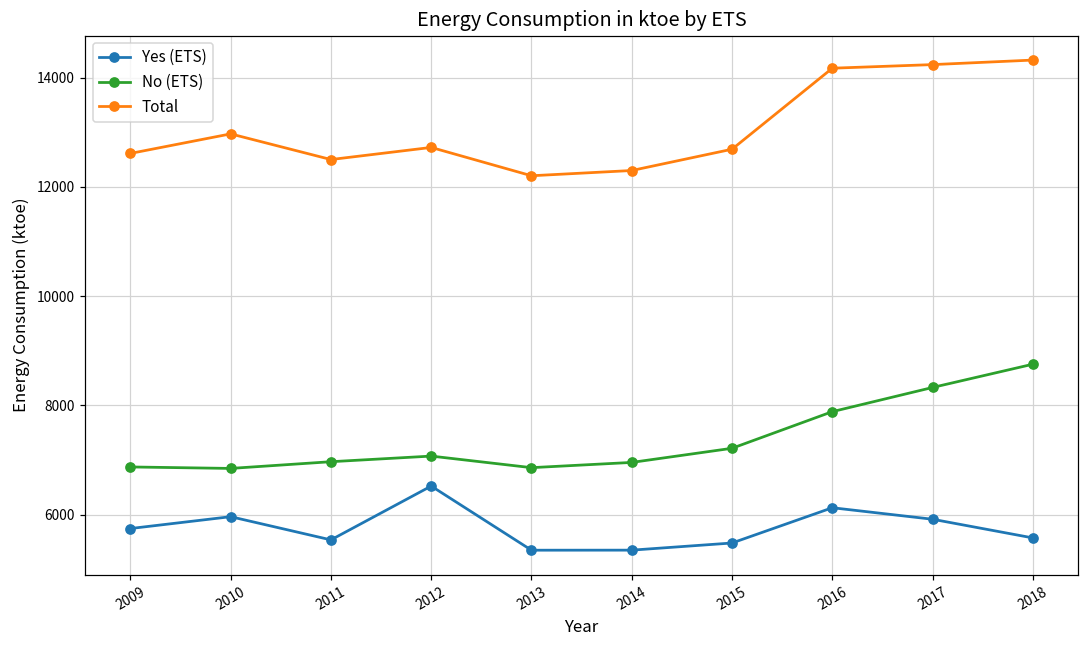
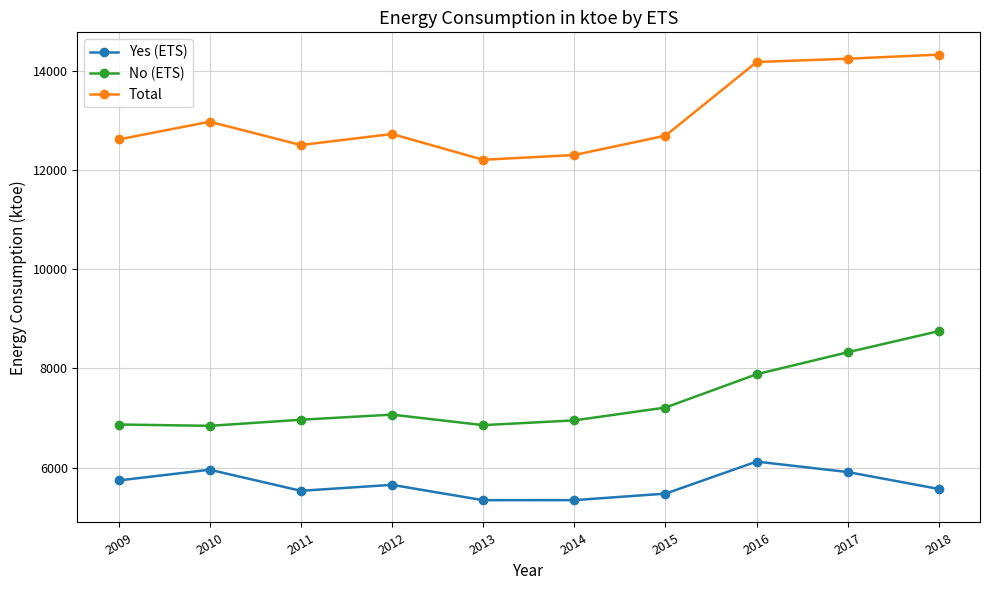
Yes (ETS), 2012: 6500 -> 5700
